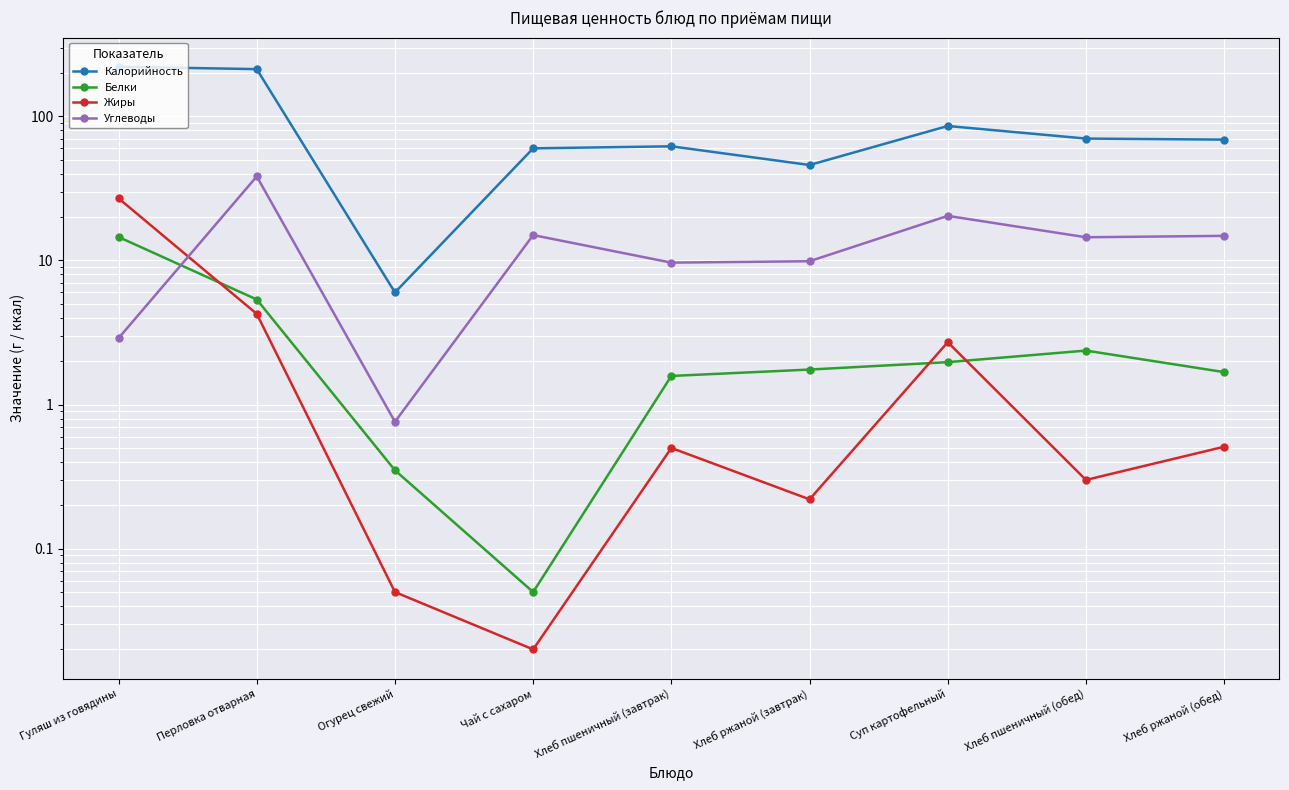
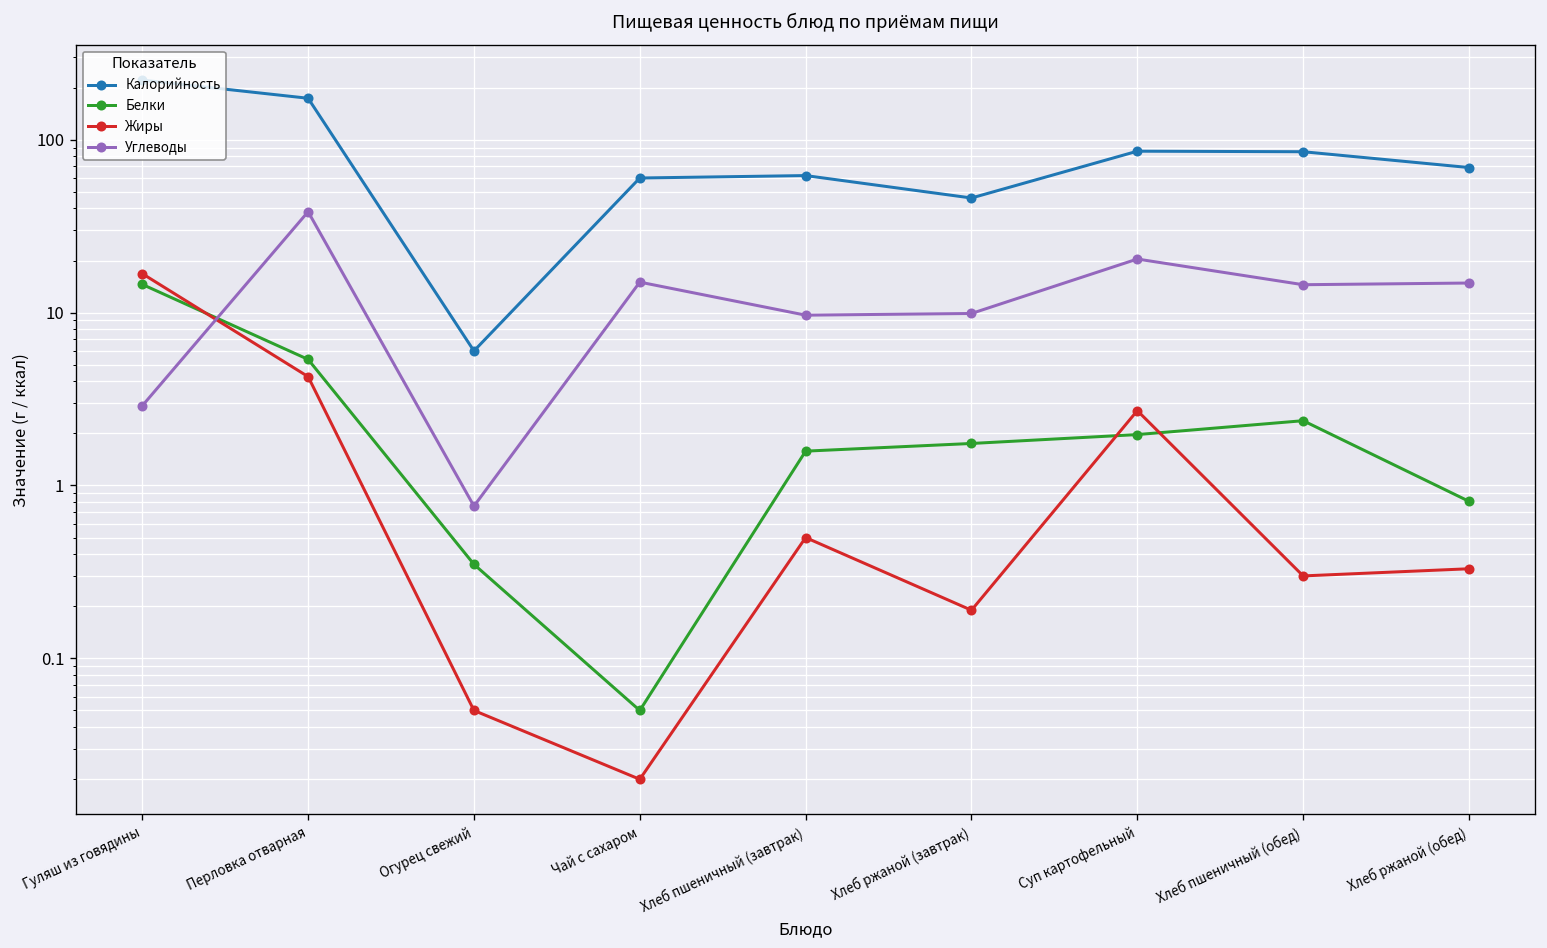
Жиры, Гуляш из говядины: 27 -> 17
Калорийность, Перловка отварная: 210 -> 170
Жиры, Хлеб ржаной (завтрак): 0.22 -> 0.19
Калорийность, Хлеб пшеничный (обед): 70 -> 90
Белки, Хлеб ржаной (обед): 1.7 -> 0.8
Жиры, Хлеб ржаной (обед): 0.51 -> 0.33
